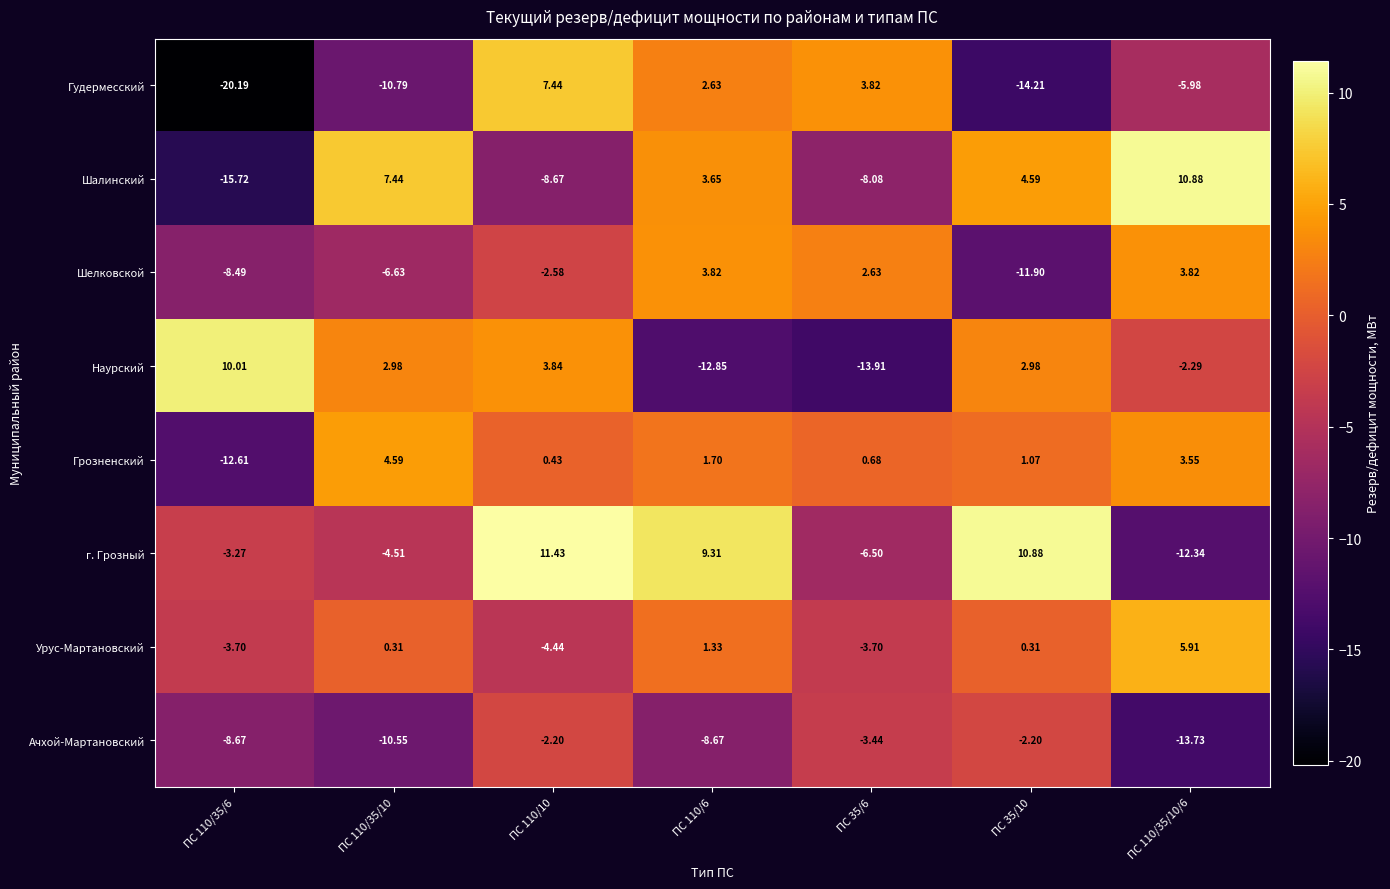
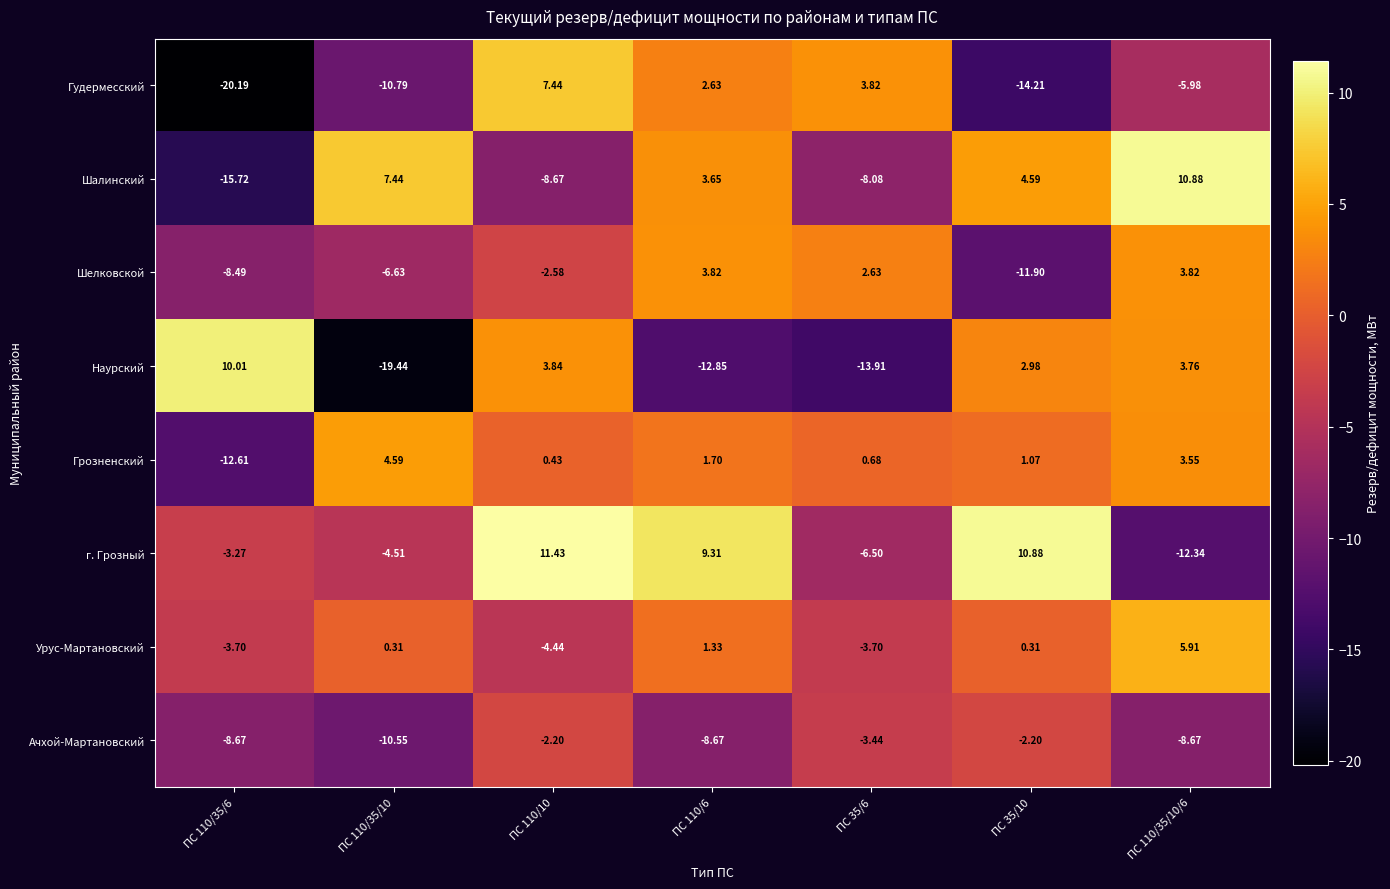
Наурский, ПС 110/35/10: 2.98 -> -19.44
Наурский, ПС 110/35/10/6: -2.29 -> 3.76
Ачхой-Мартановский, ПС 110/35/10/6: -13.73 -> -8.67
